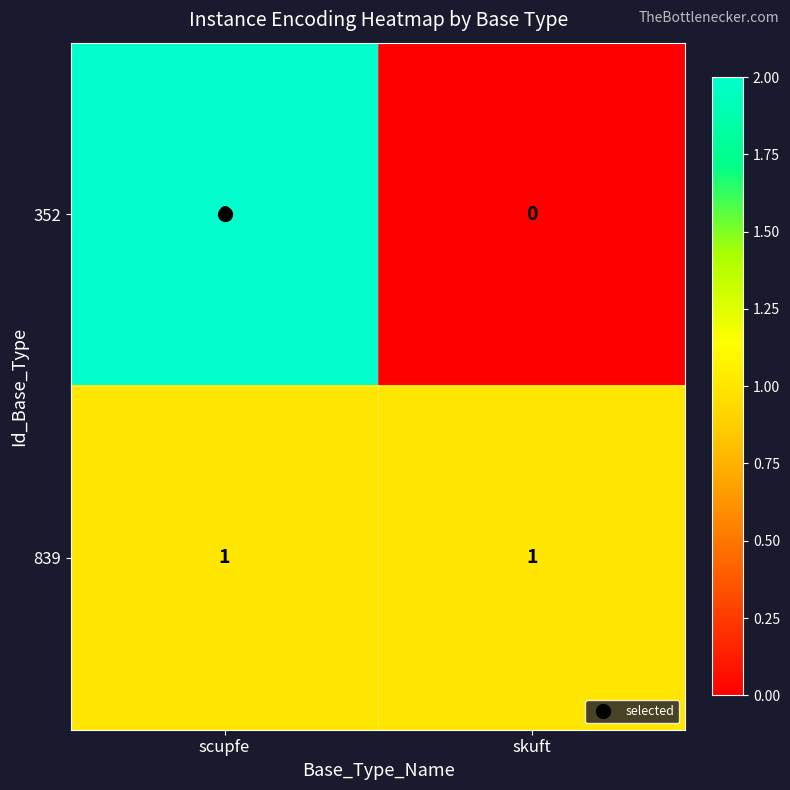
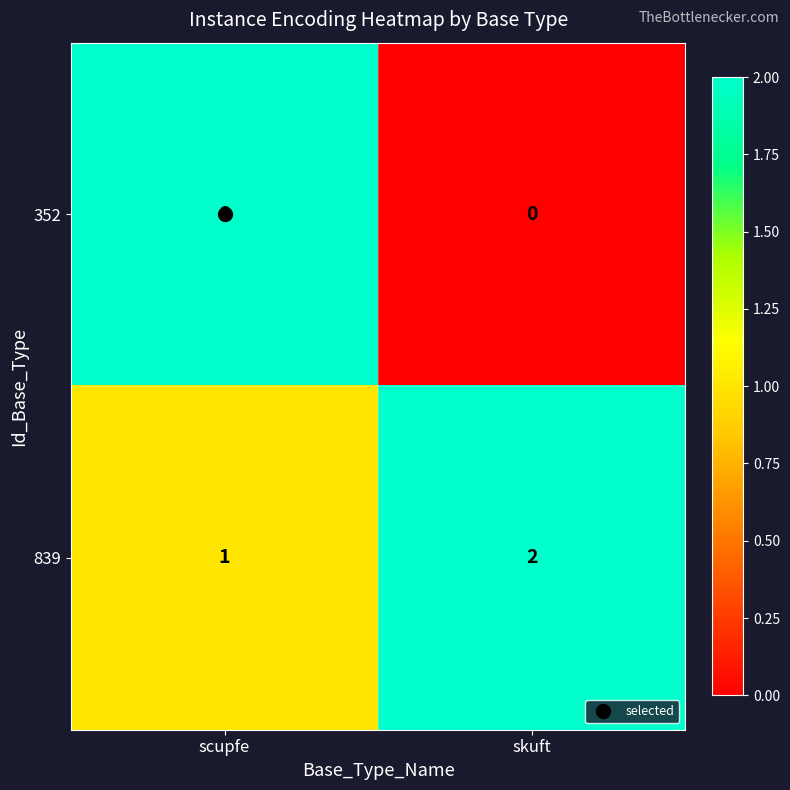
839, skuft: 1 -> 2
